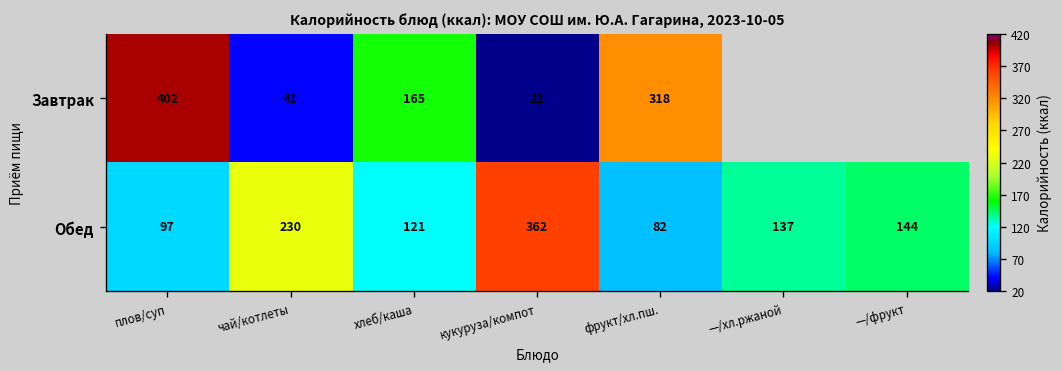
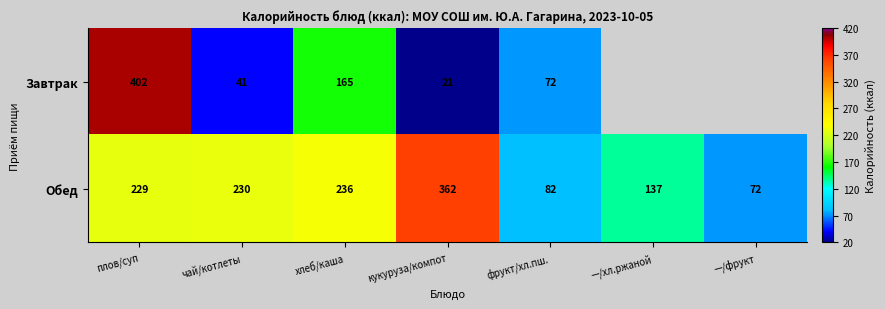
Завтрак, фрукт/хл.пш.: 318 -> 72
Обед, плов/суп: 97 -> 229
Обед, хлеб/каша: 121 -> 236
Обед, —/фрукт: 144 -> 72
